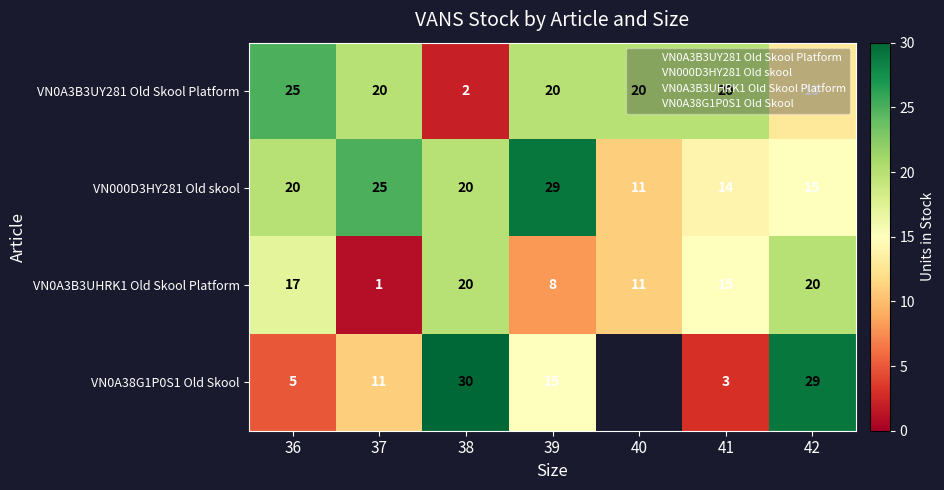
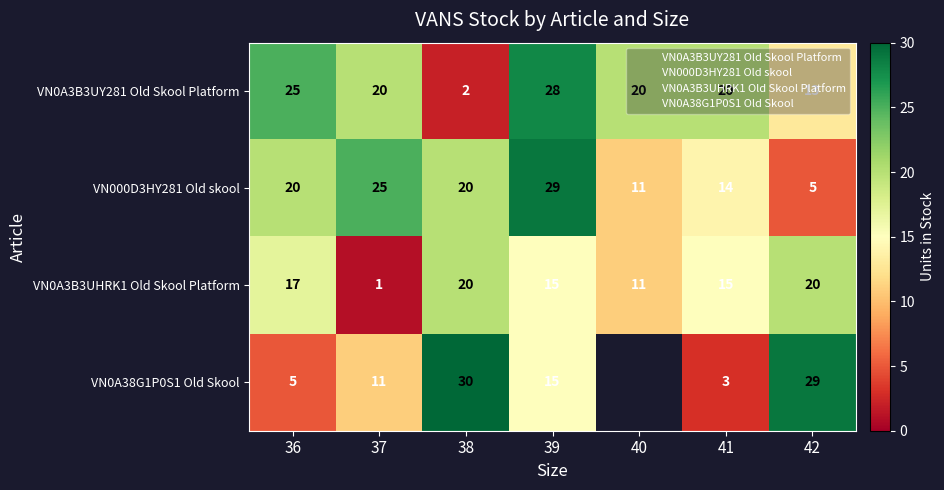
VN0A3B3UY281 Old Skool Platform, 39: 20 -> 28
VN000D3HY281 Old skool, 42: 15 -> 5
VN0A3B3UHRK1 Old Skool Platform, 39: 8 -> 15
